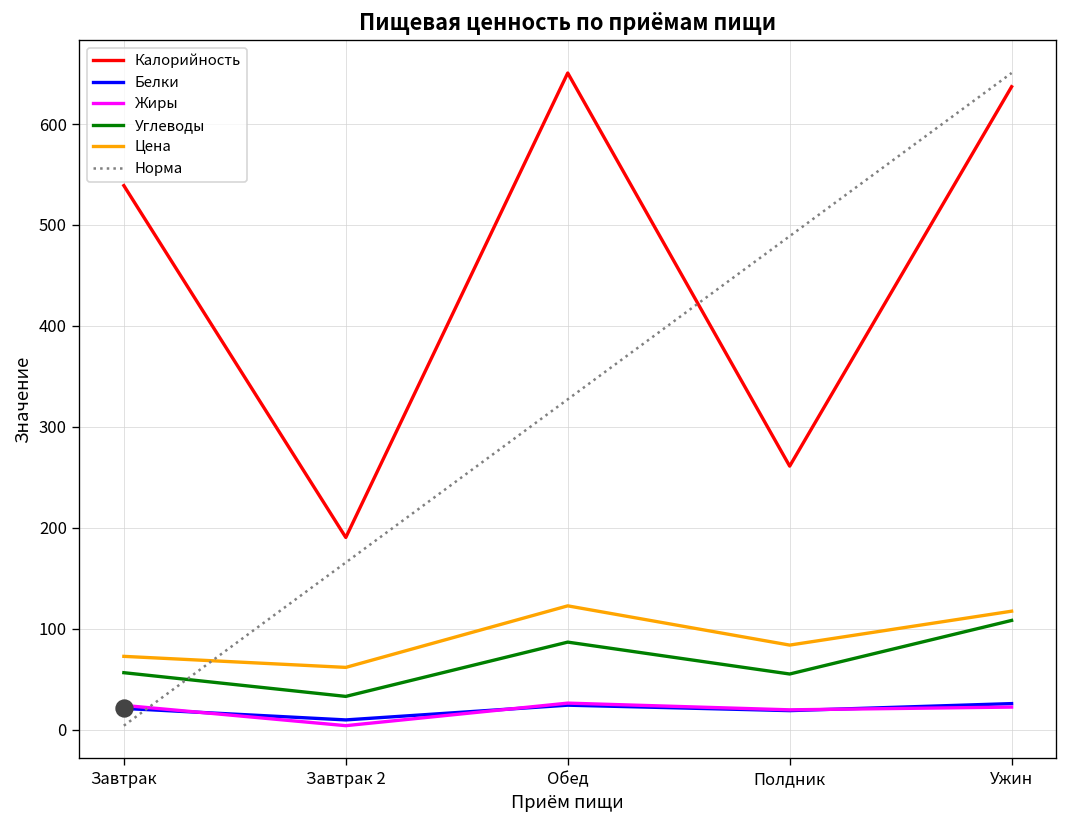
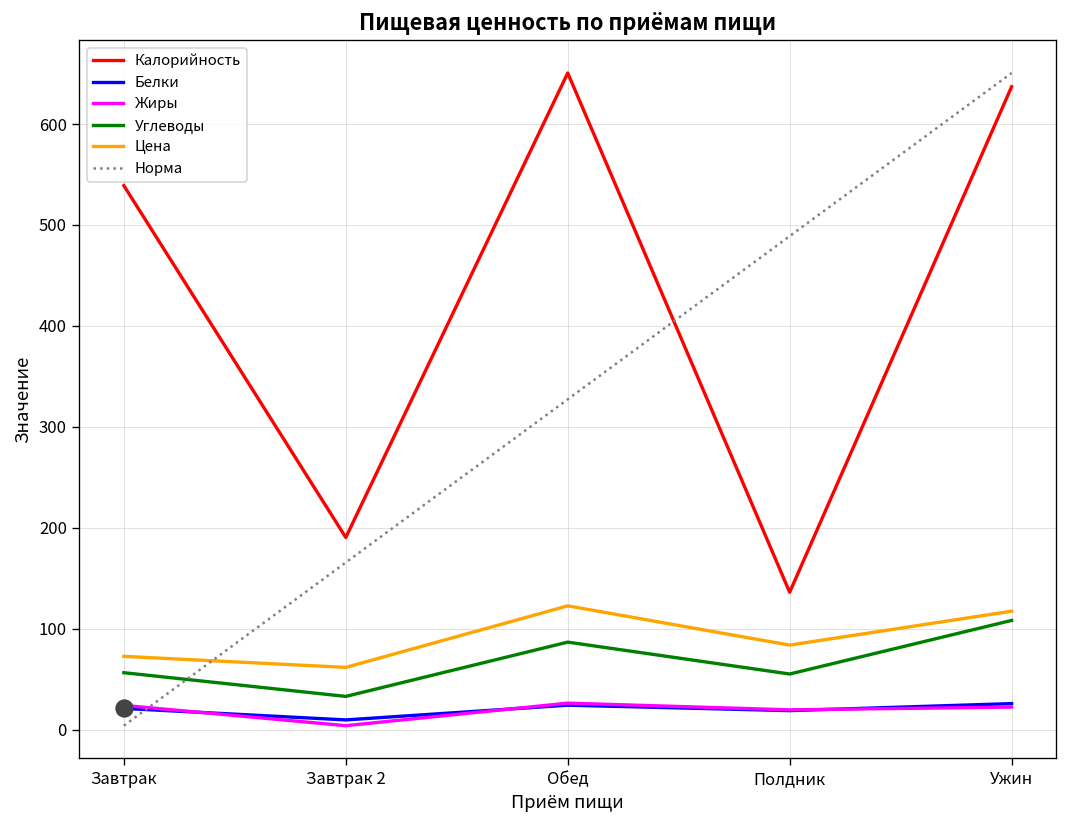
Калорийность, Полдник: 260 -> 140
